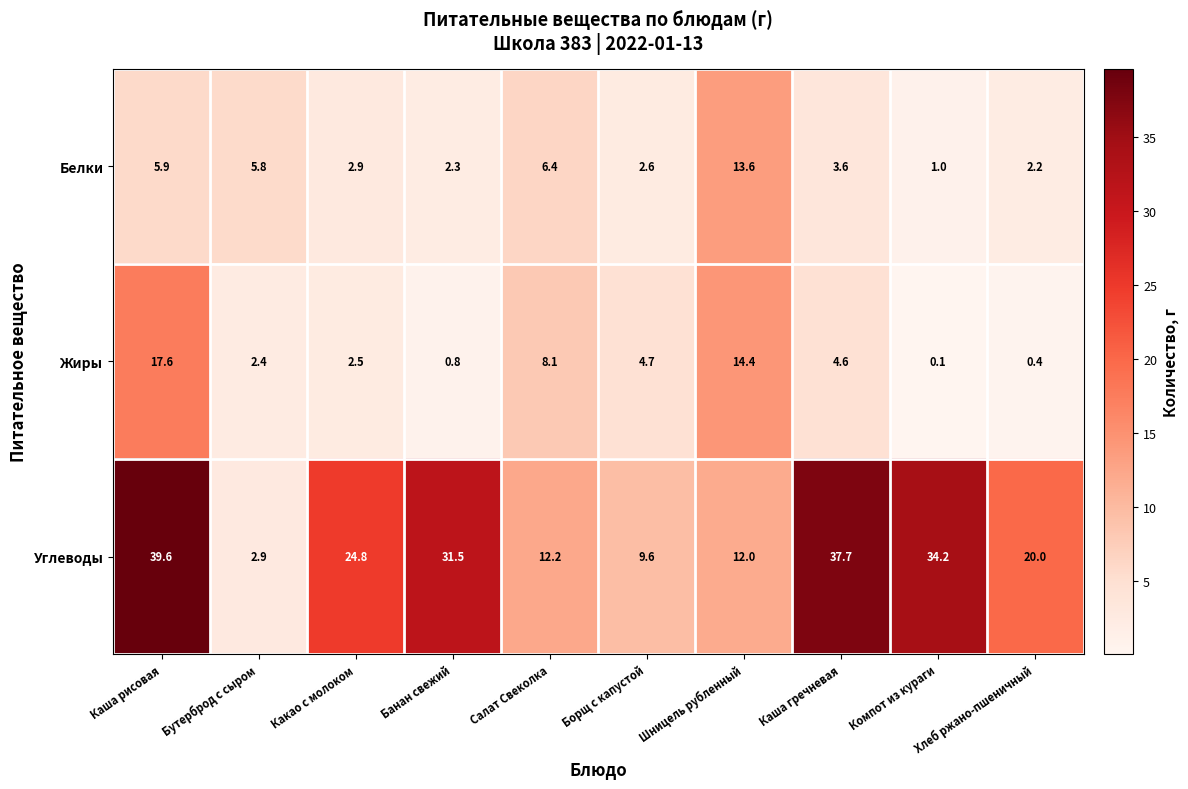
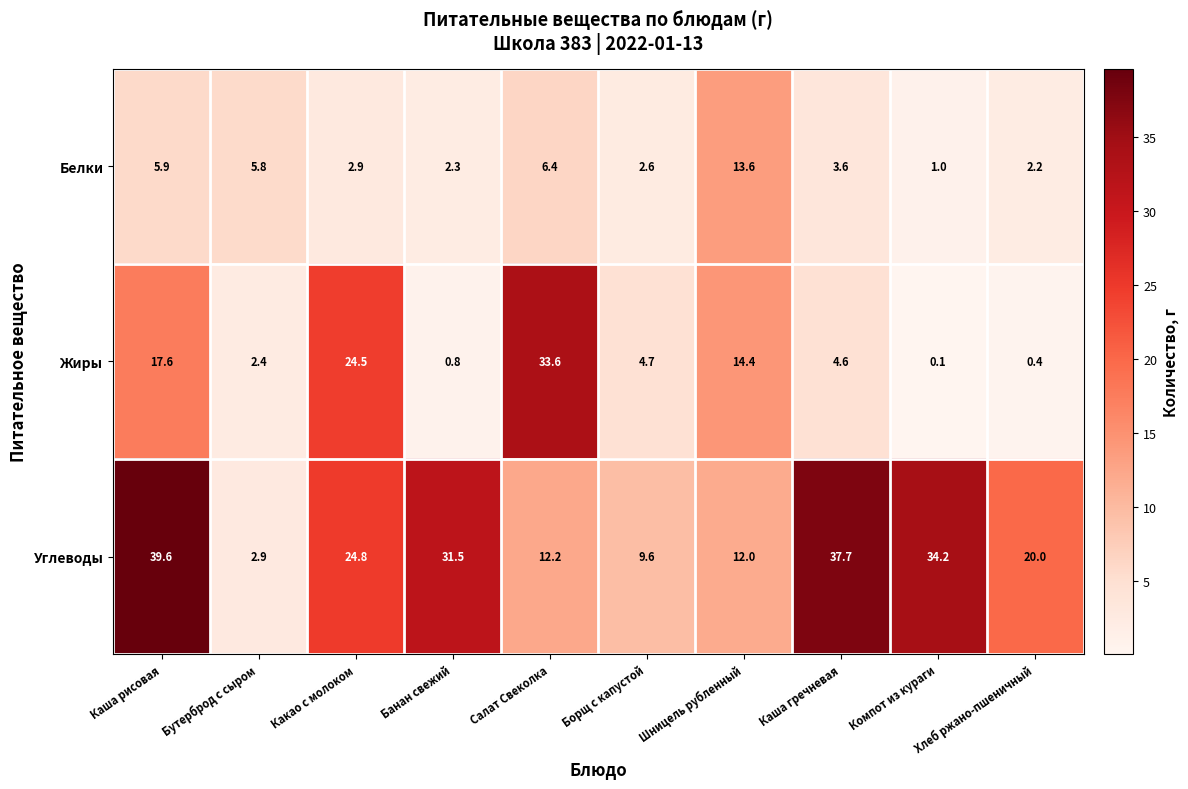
Жиры, Какао с молоком: 2.5 -> 24.5
Жиры, Салат Свеколка: 8.1 -> 33.6
